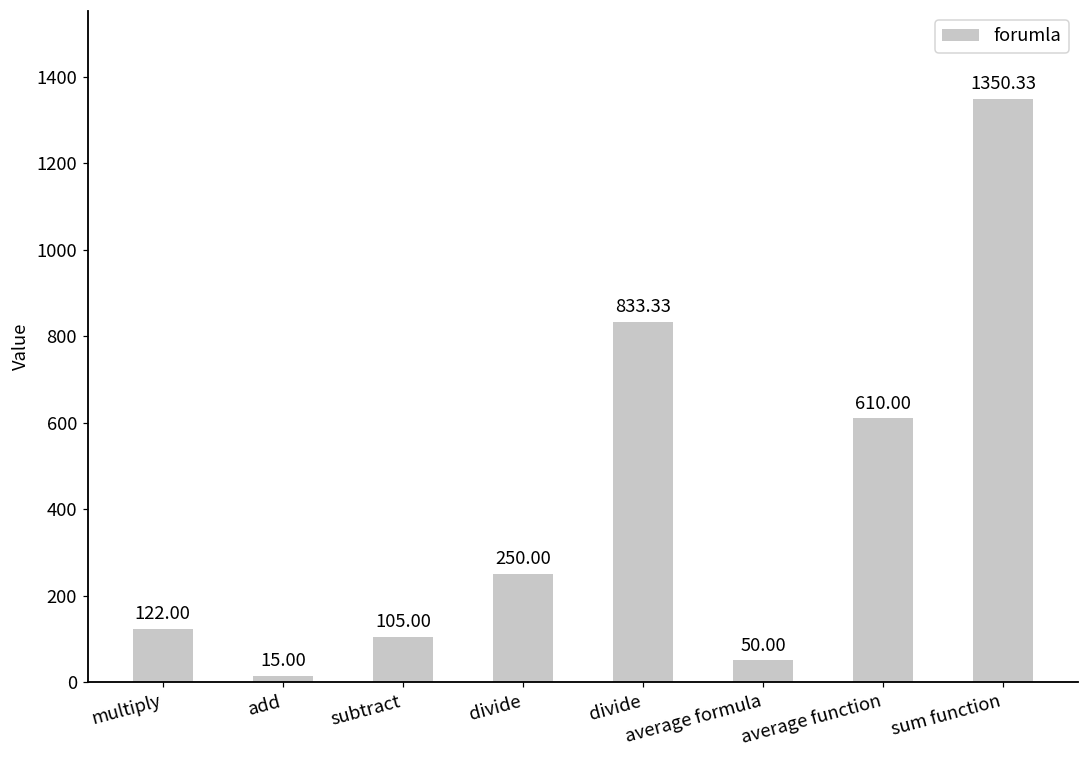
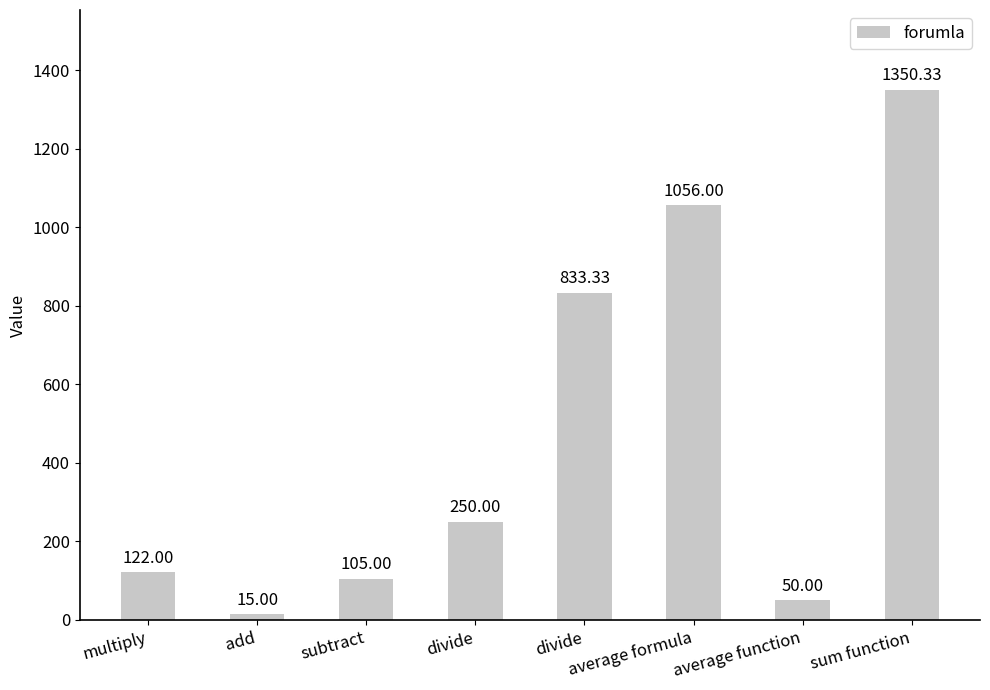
average formula: 50.00 -> 1056.00
average function: 610.00 -> 50.00
